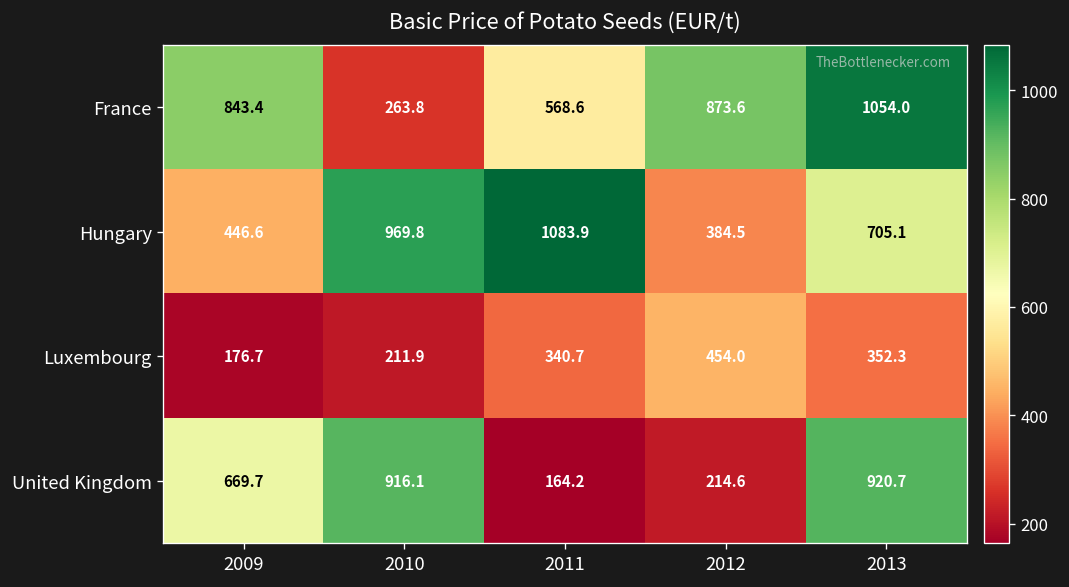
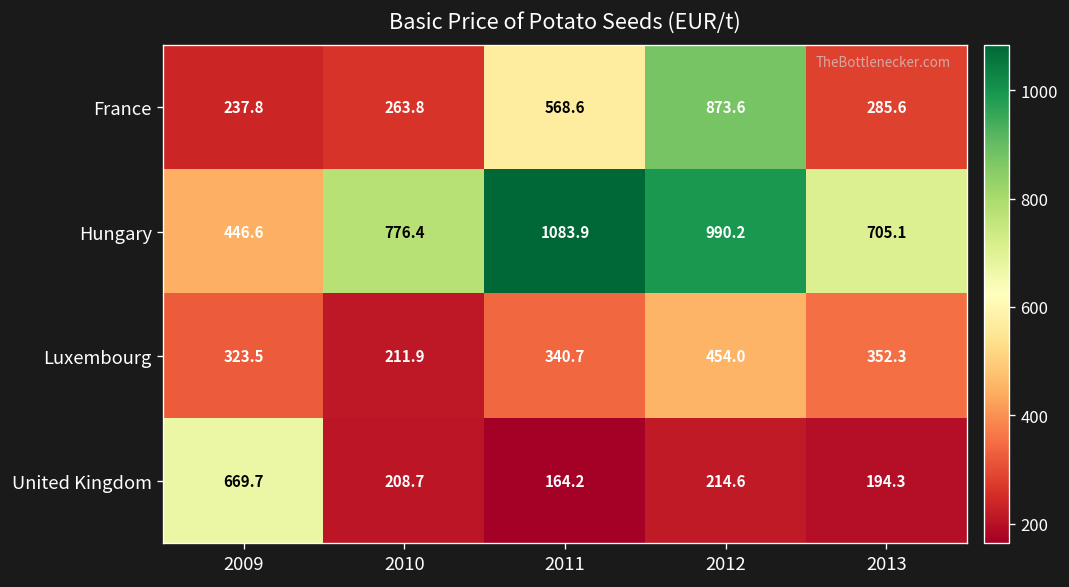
France, 2009: 843.4 -> 237.8
France, 2013: 1054.0 -> 285.6
Hungary, 2010: 969.8 -> 776.4
Hungary, 2012: 384.5 -> 990.2
Luxembourg, 2009: 176.7 -> 323.5
United Kingdom, 2010: 916.1 -> 208.7
United Kingdom, 2013: 920.7 -> 194.3
